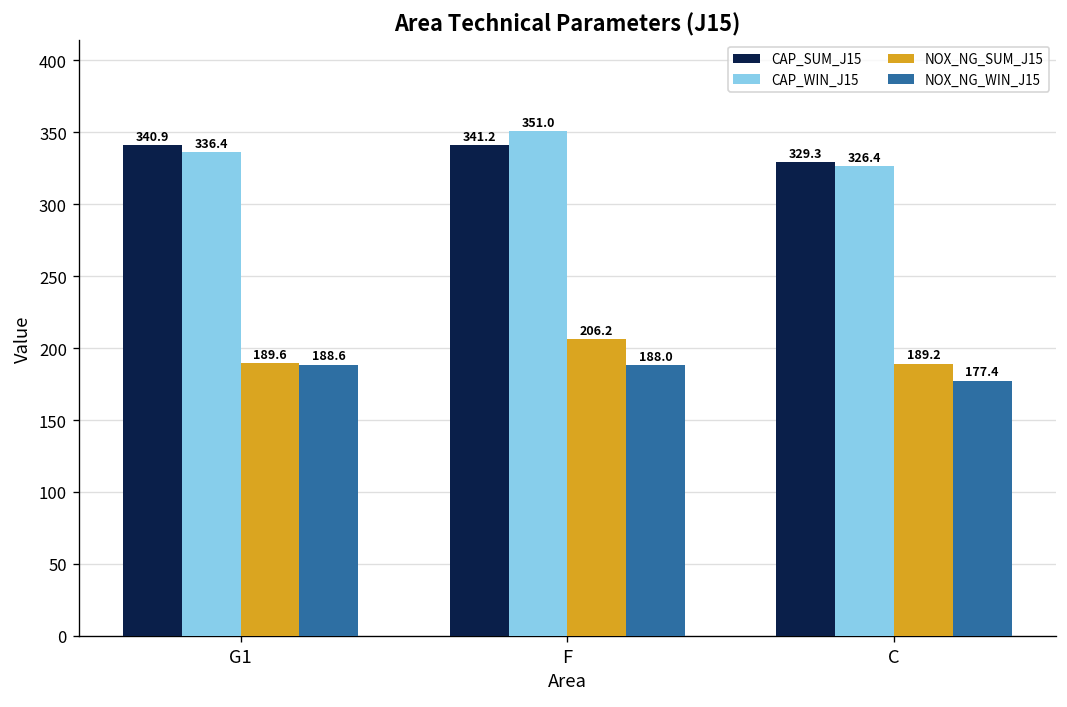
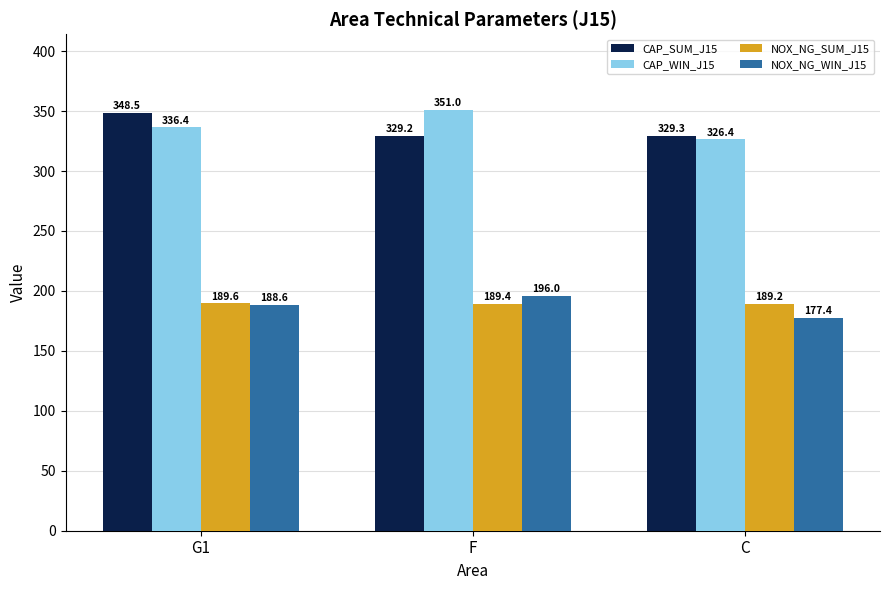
CAP_SUM_J15, G1: 340.9 -> 348.5
CAP_SUM_J15, F: 341.2 -> 329.2
NOX_NG_SUM_J15, F: 206.2 -> 189.4
NOX_NG_WIN_J15, F: 188.0 -> 196.0
